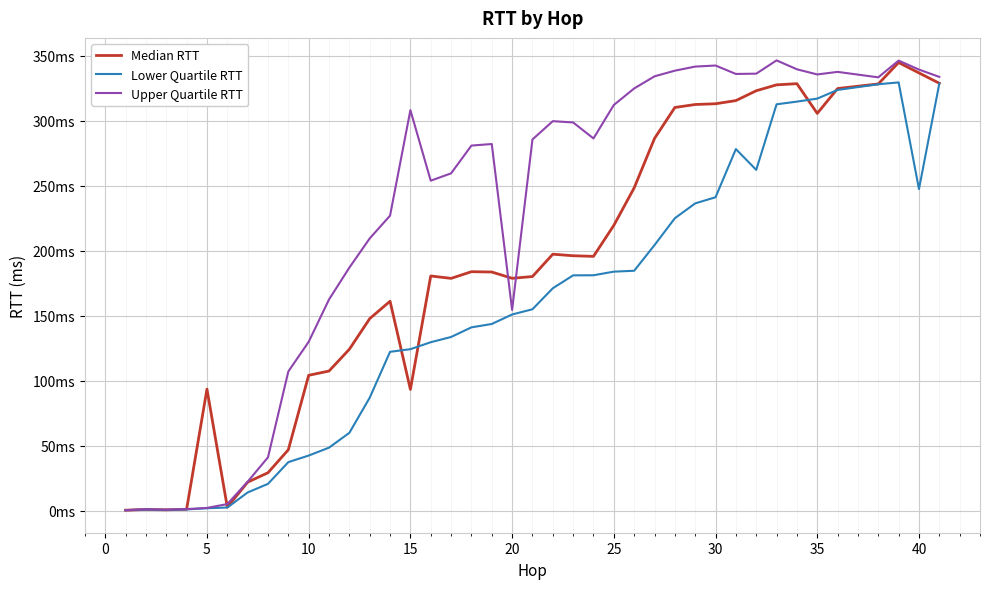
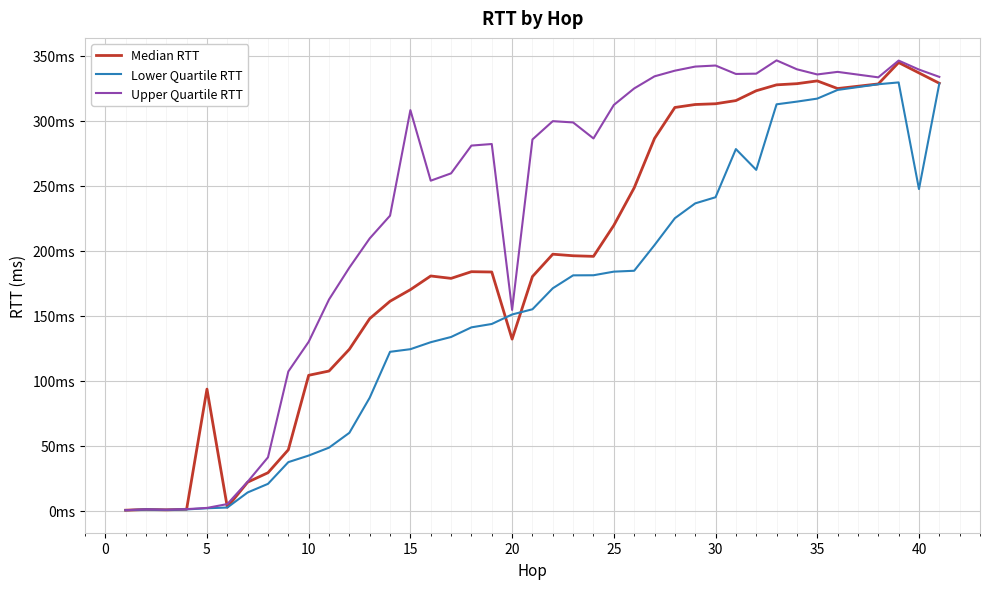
Median RTT, 15: 93ms -> 170ms
Median RTT, 20: 179ms -> 132ms
Median RTT, 35: 306ms -> 331ms
